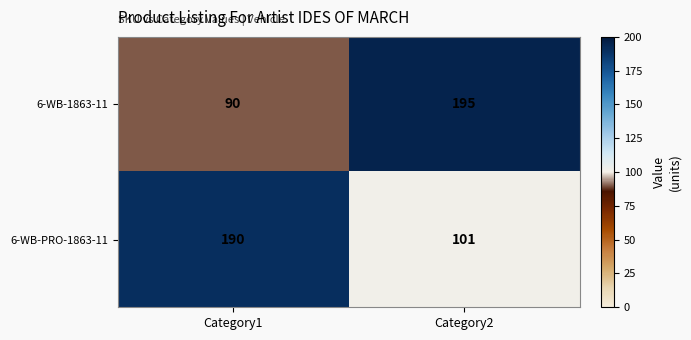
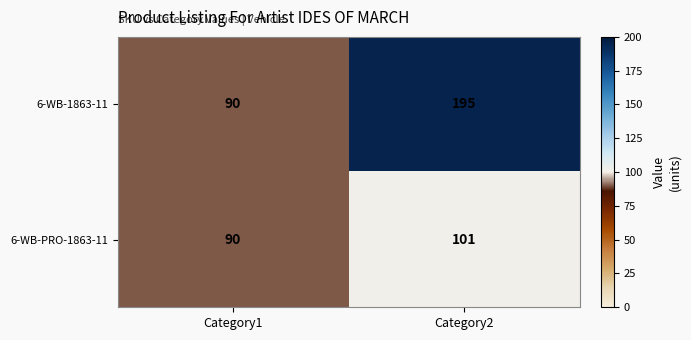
6-WB-PRO-1863-11, Category1: 190 -> 90
